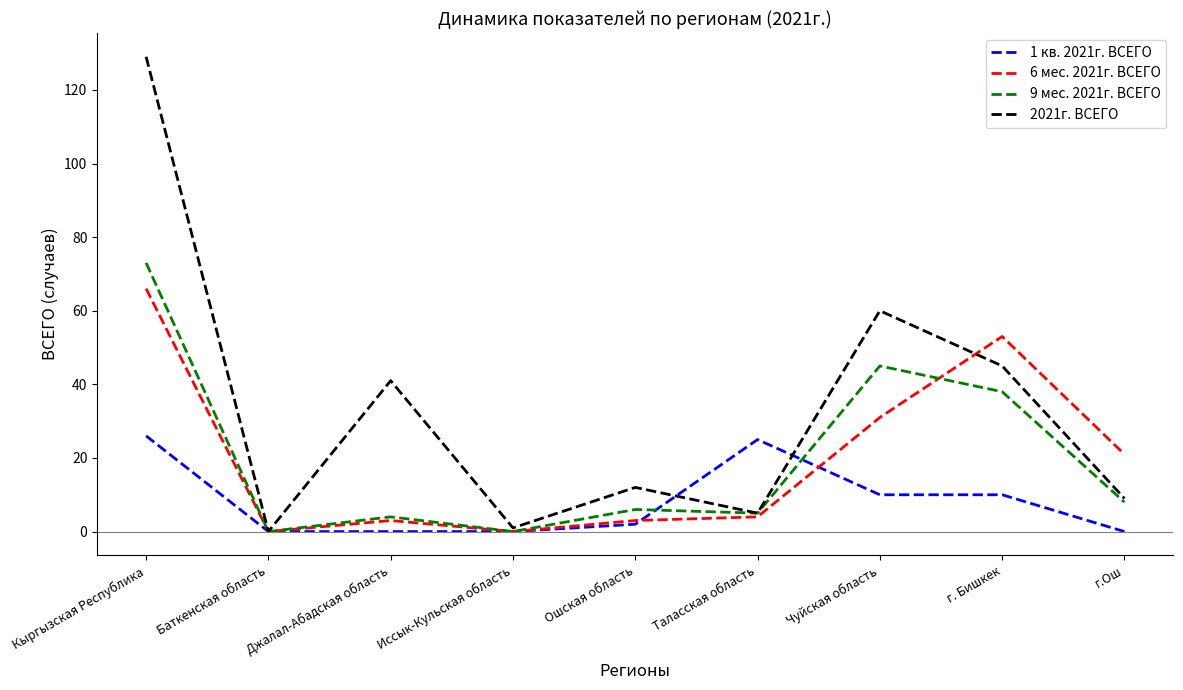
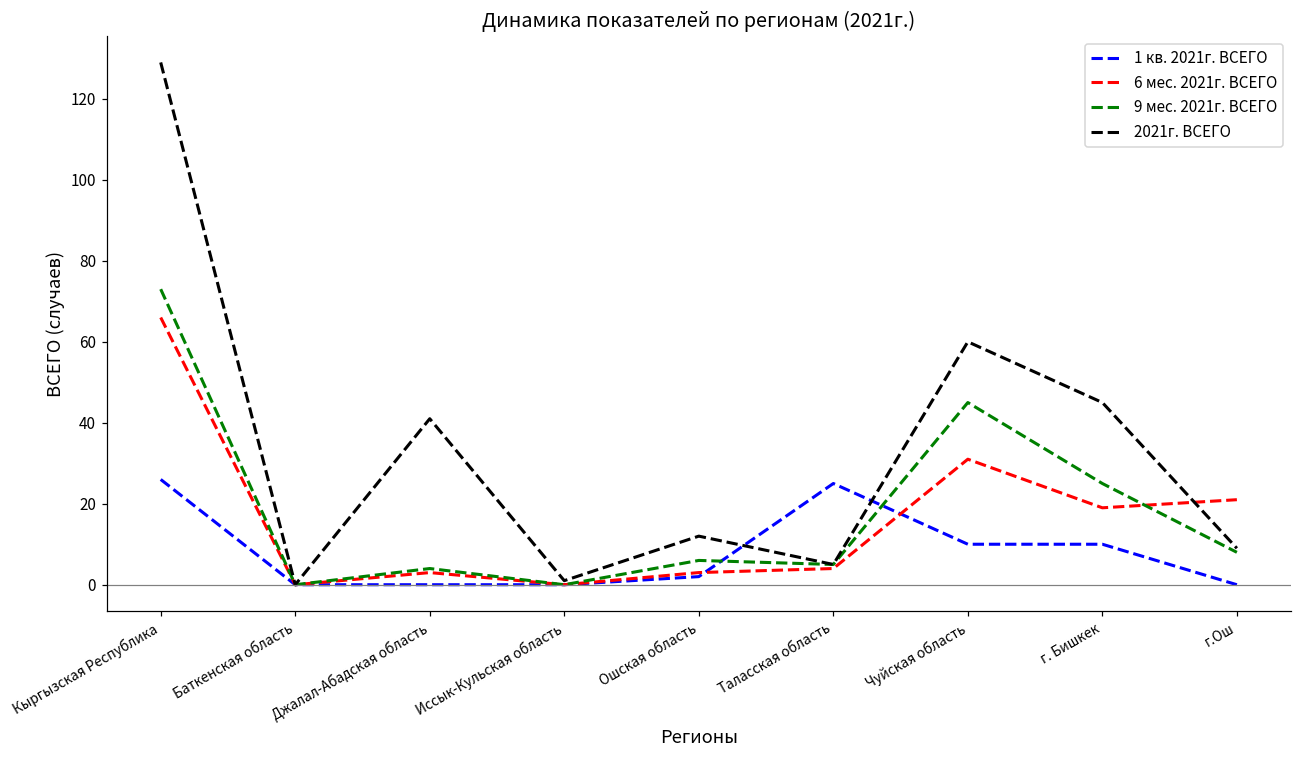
6 мес. 2021г. ВСЕГО, г. Бишкек: 53 -> 19
9 мес. 2021г. ВСЕГО, г. Бишкек: 38 -> 25
